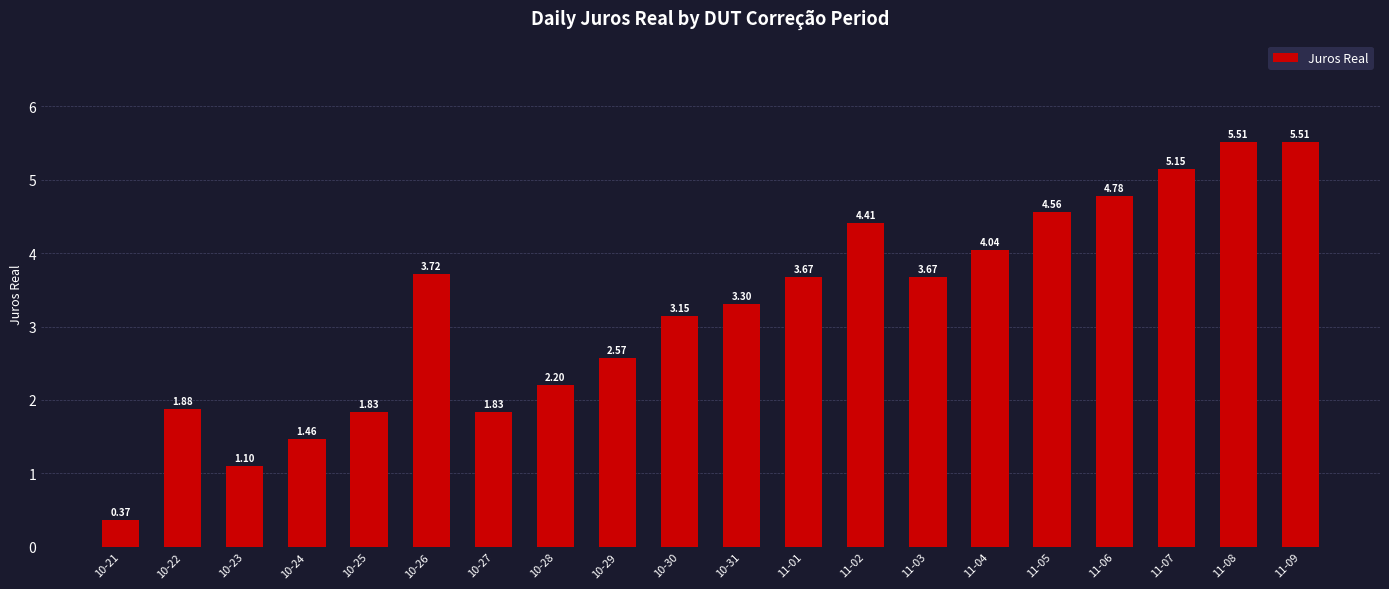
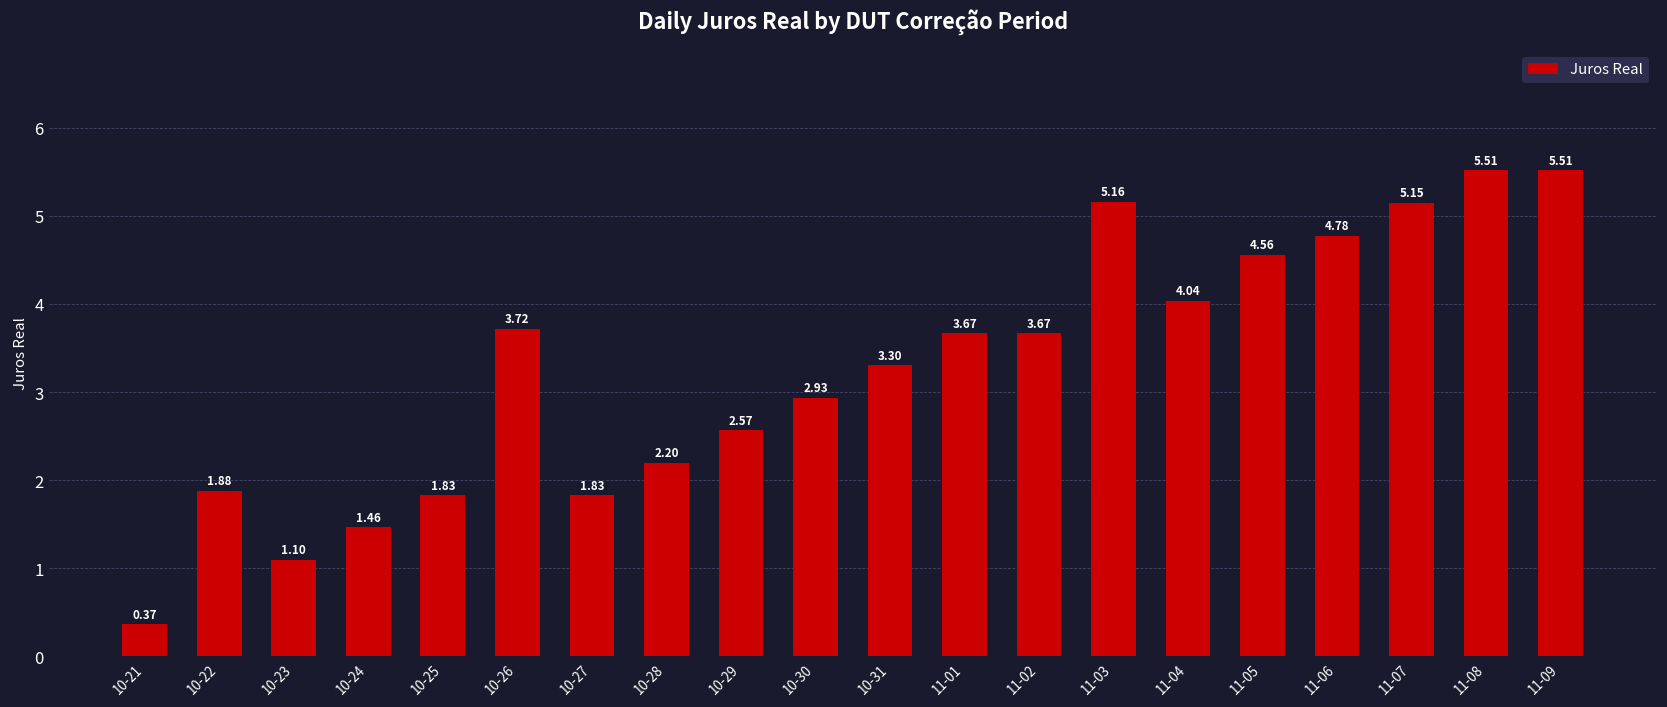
10-30: 3.15 -> 2.93
11-02: 4.41 -> 3.67
11-03: 3.67 -> 5.16
